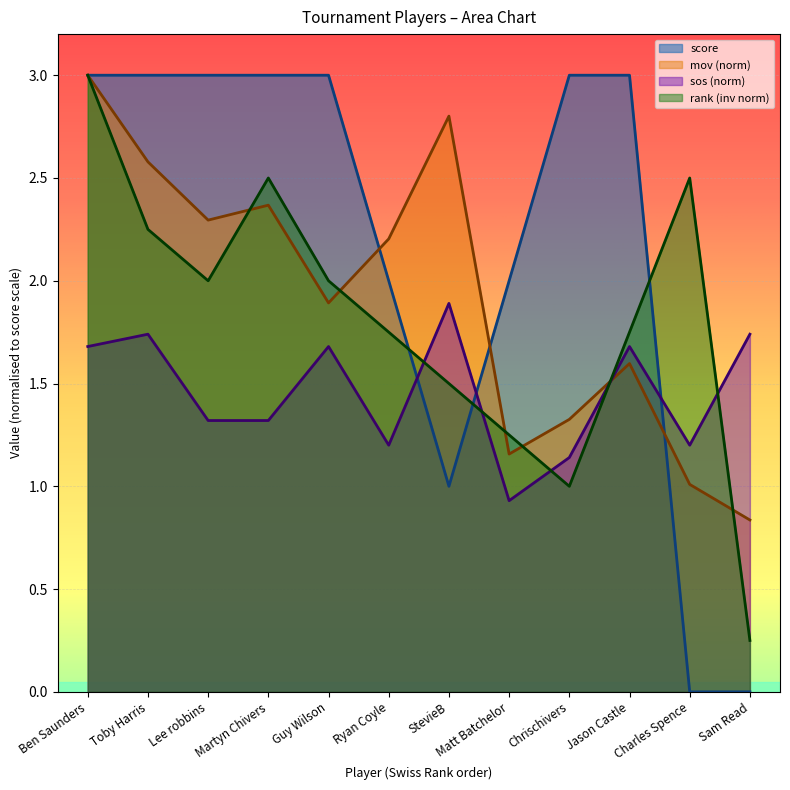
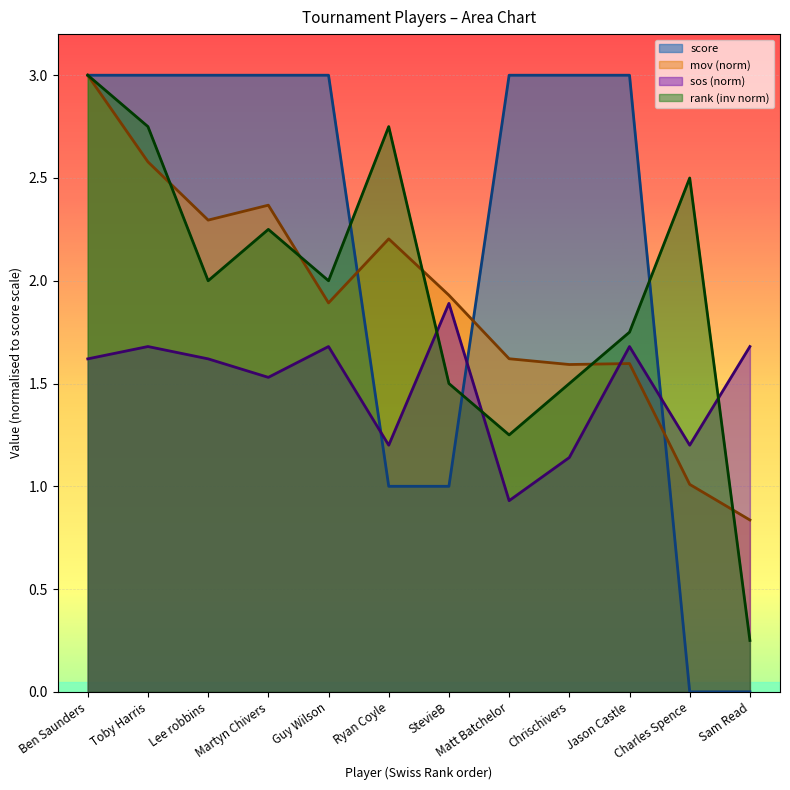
sos (norm), Ben Saunders: 1.68 -> 1.62
sos (norm), Toby Harris: 1.74 -> 1.68
rank (inv norm), Toby Harris: 2.25 -> 2.75
sos (norm), Lee robbins: 1.32 -> 1.62
sos (norm), Martyn Chivers: 1.32 -> 1.53
rank (inv norm), Martyn Chivers: 2.50 -> 2.25
score, Ryan Coyle: 2 -> 1
rank (inv norm), Ryan Coyle: 1.75 -> 2.75
mov (norm), StevieB: 2.80 -> 1.93
score, Matt Batchelor: 2 -> 3
mov (norm), Matt Batchelor: 1.16 -> 1.62
mov (norm), Chrischivers: 1.33 -> 1.59
rank (inv norm), Chrischivers: 1.00 -> 1.50
sos (norm), Sam Read: 1.74 -> 1.68
